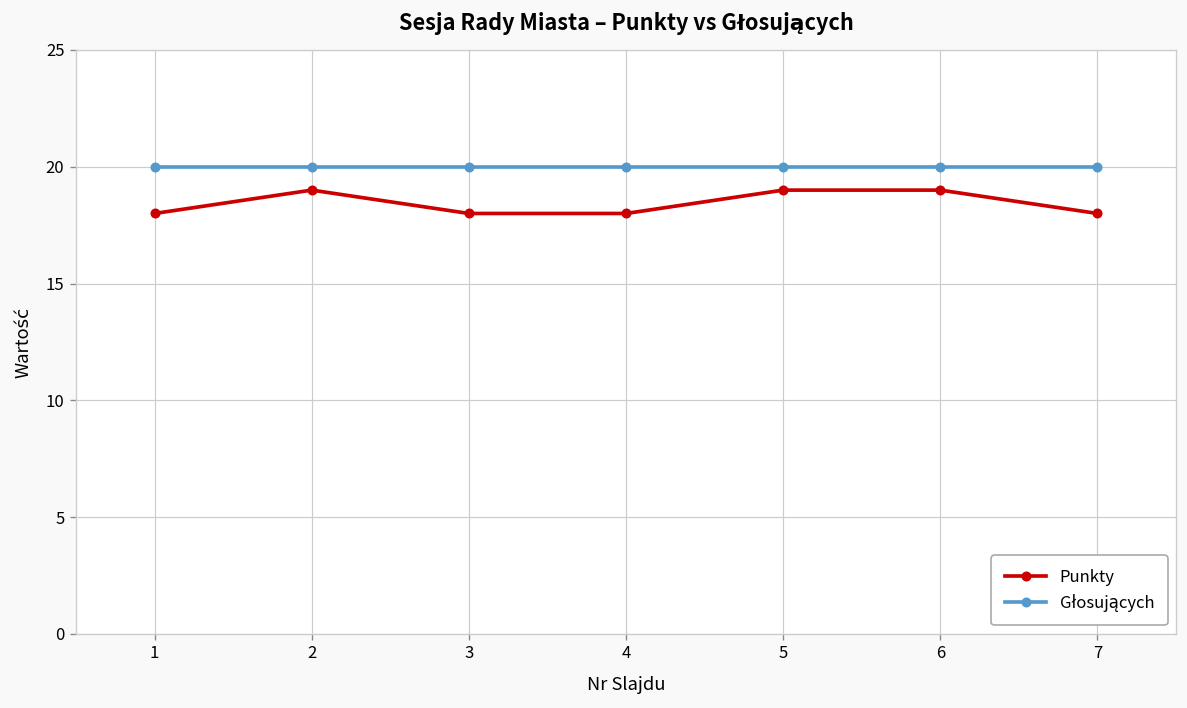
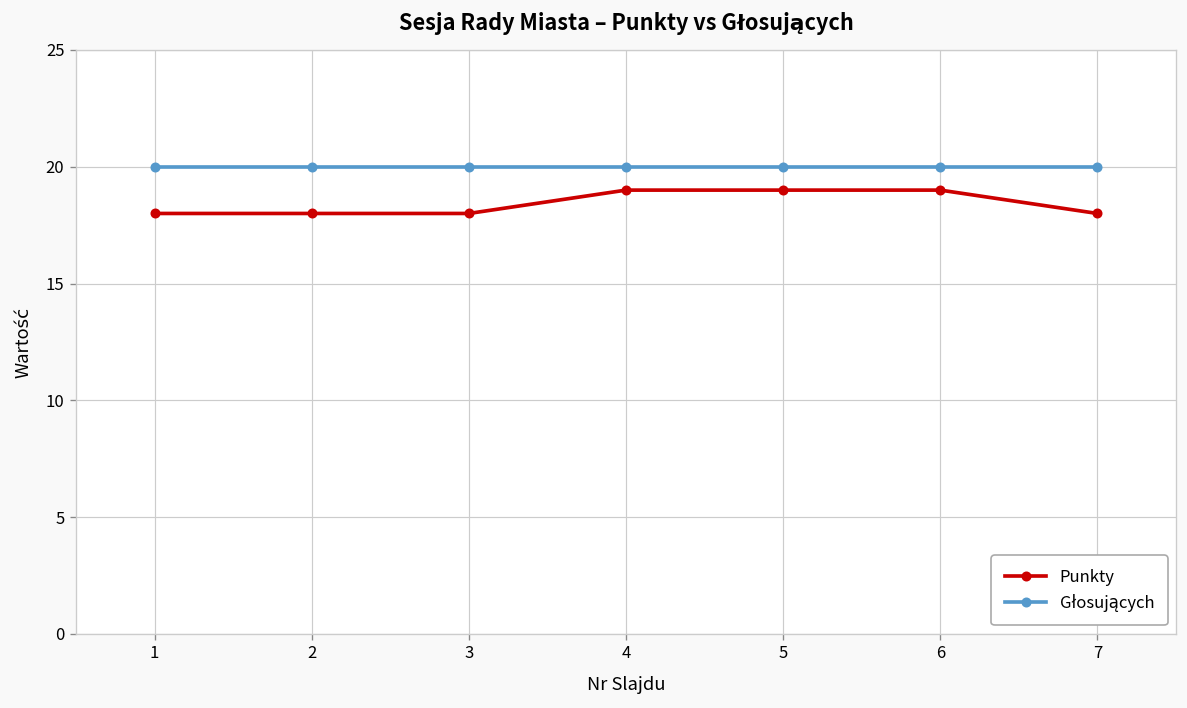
Punkty, 2: 19 -> 18
Punkty, 4: 18 -> 19
